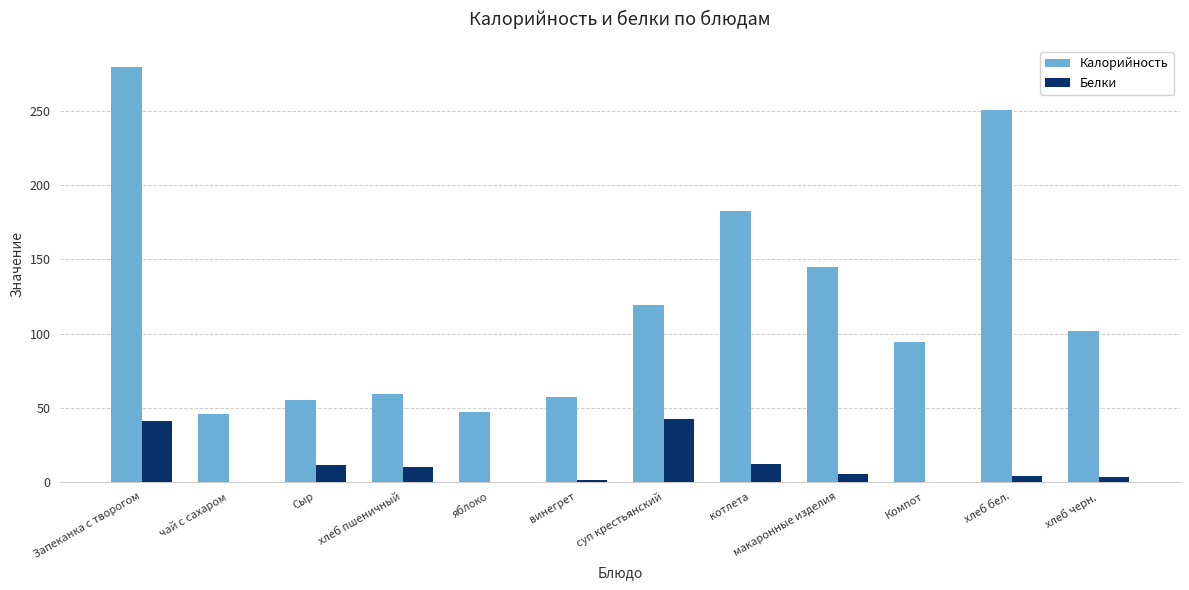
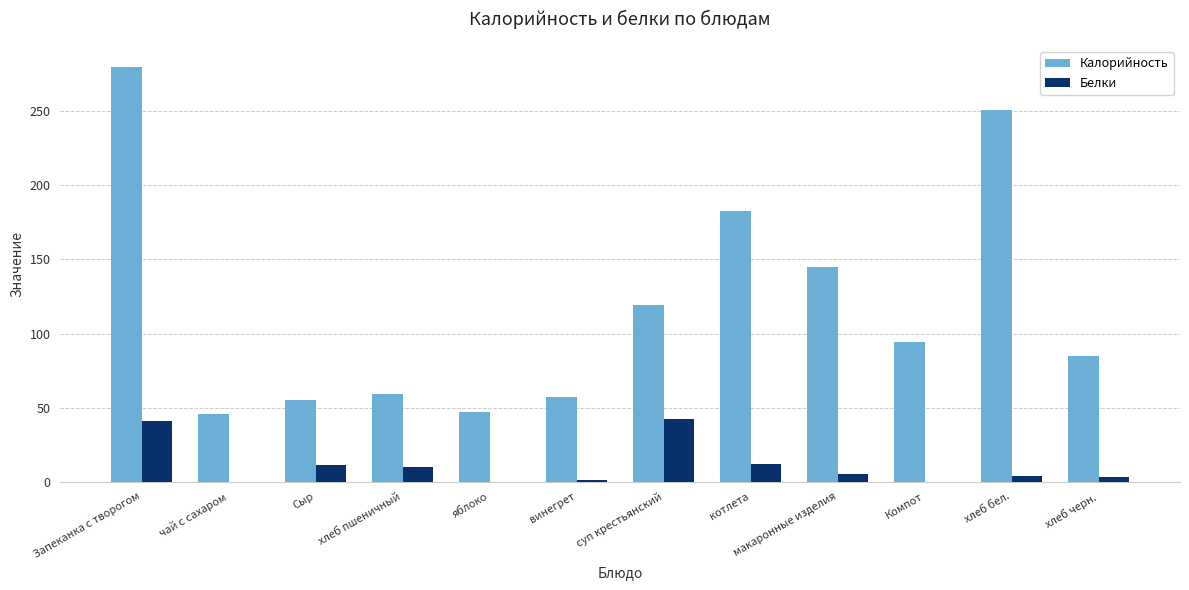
Калорийность, хлеб черн.: 102 -> 85
